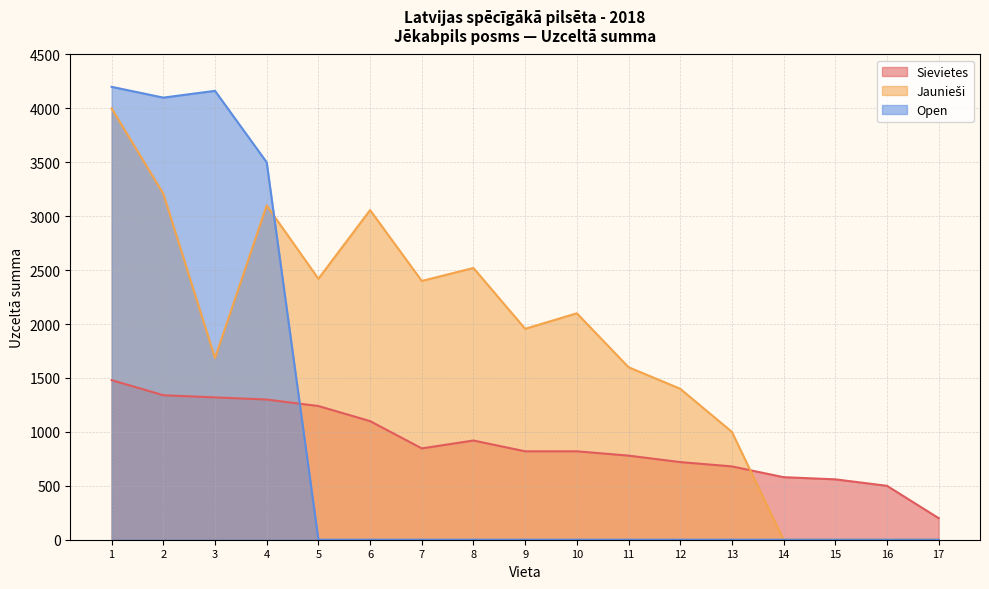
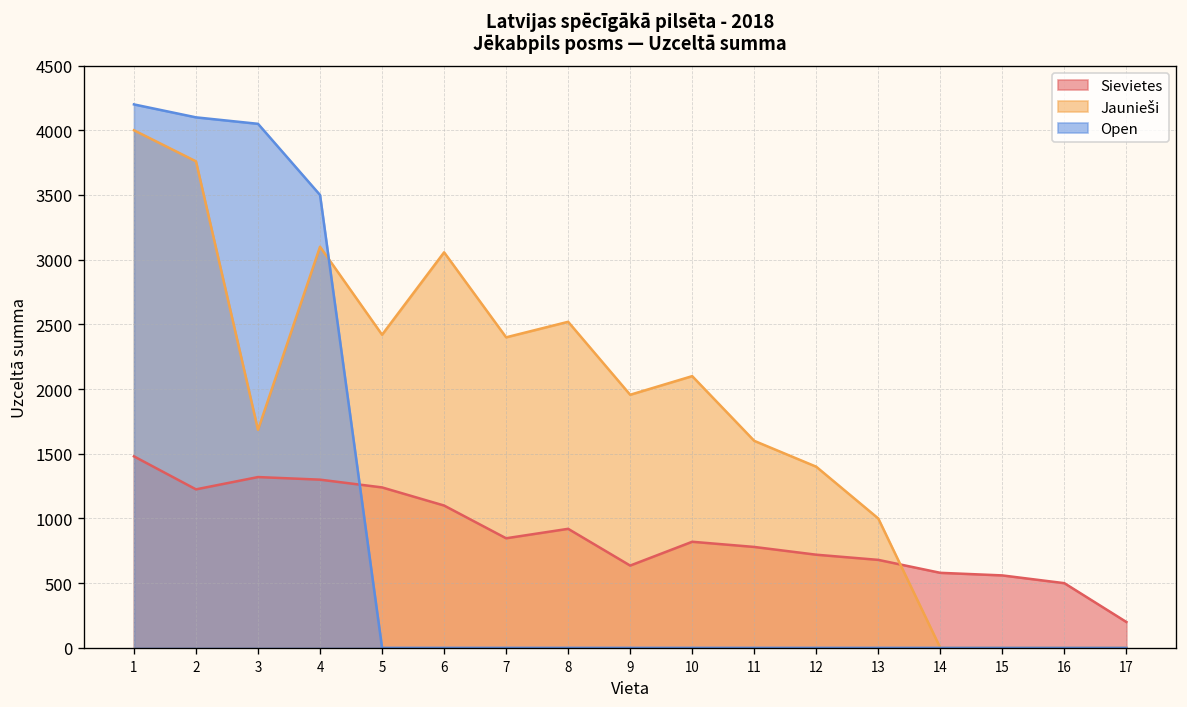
Sievietes, 2: 1340 -> 1230
Jaunieši, 2: 3210 -> 3760
Open, 3: 4160 -> 4050
Sievietes, 9: 820 -> 640
